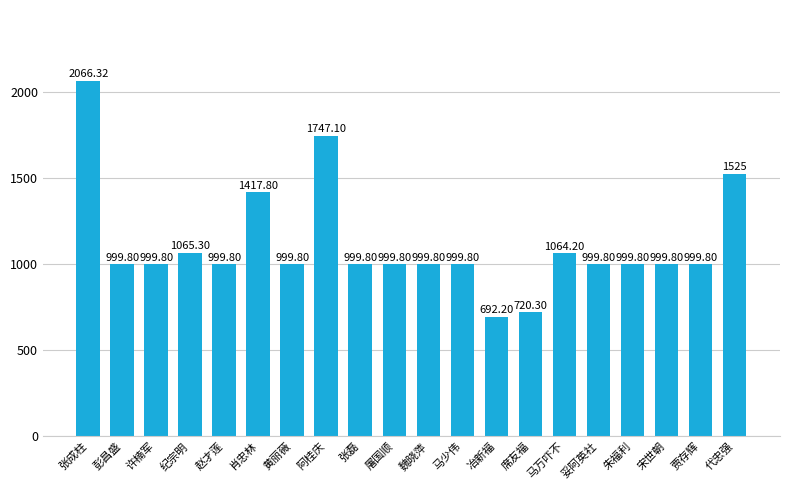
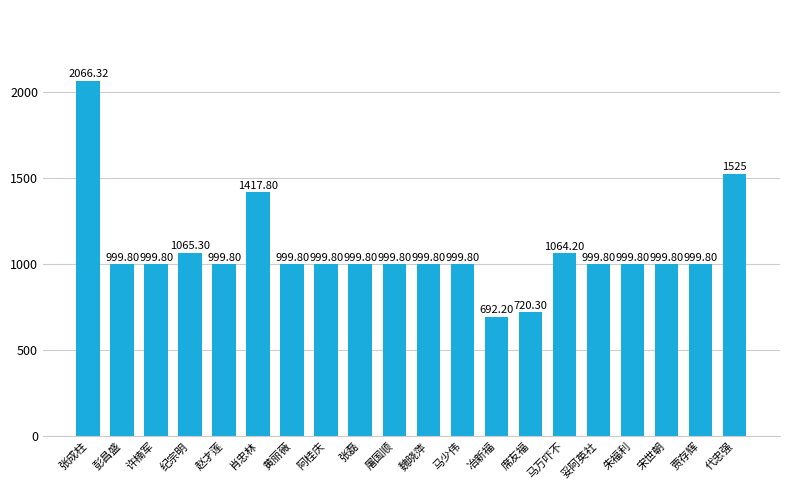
阿桂庆: 1747.10 -> 999.80
